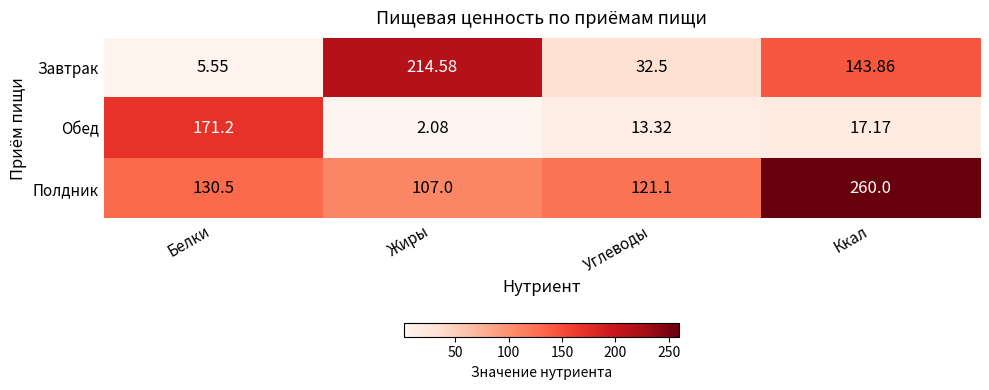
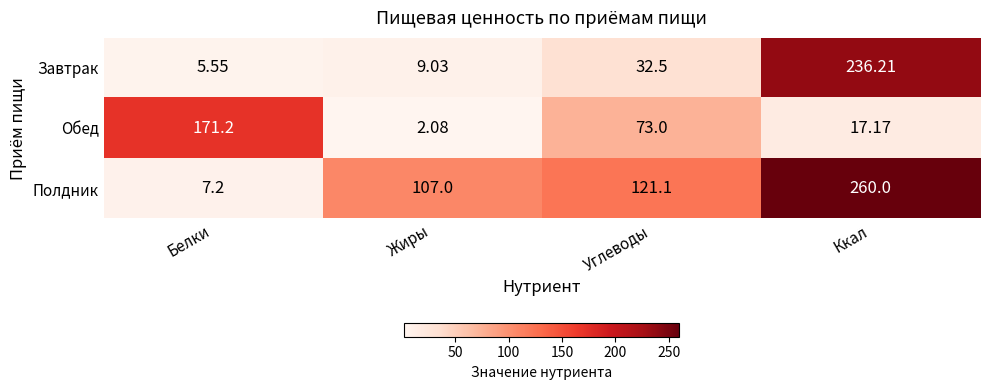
Завтрак, Жиры: 214.58 -> 9.03
Завтрак, Ккал: 143.86 -> 236.21
Обед, Углеводы: 13.32 -> 73.0
Полдник, Белки: 130.5 -> 7.2
